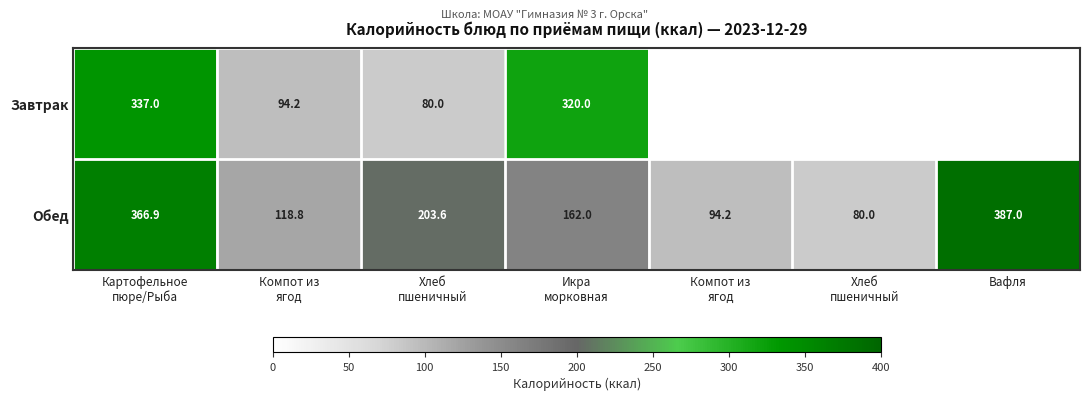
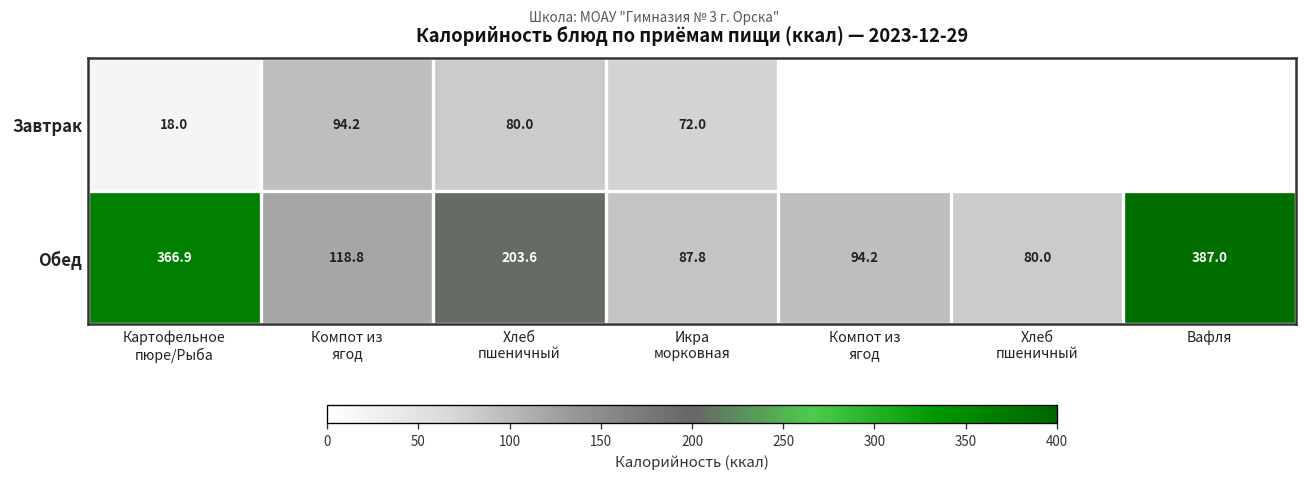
Завтрак, Картофельное пюре/Рыба: 337.0 -> 18.0
Завтрак, Икра морковная: 320.0 -> 72.0
Обед, Икра морковная: 162.0 -> 87.8
